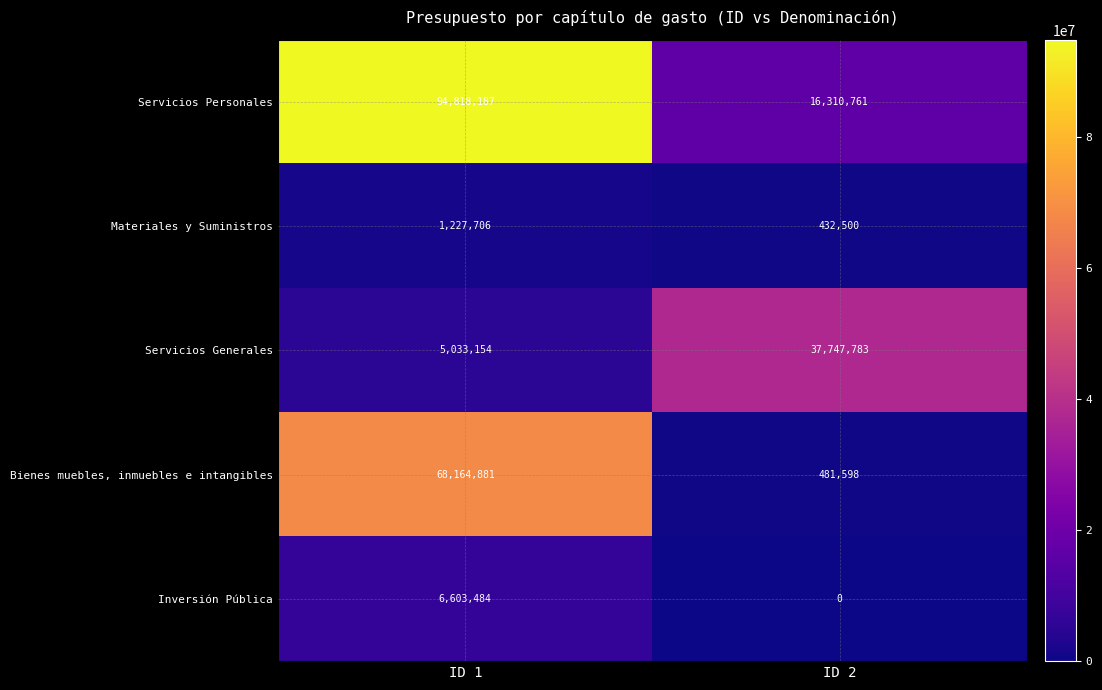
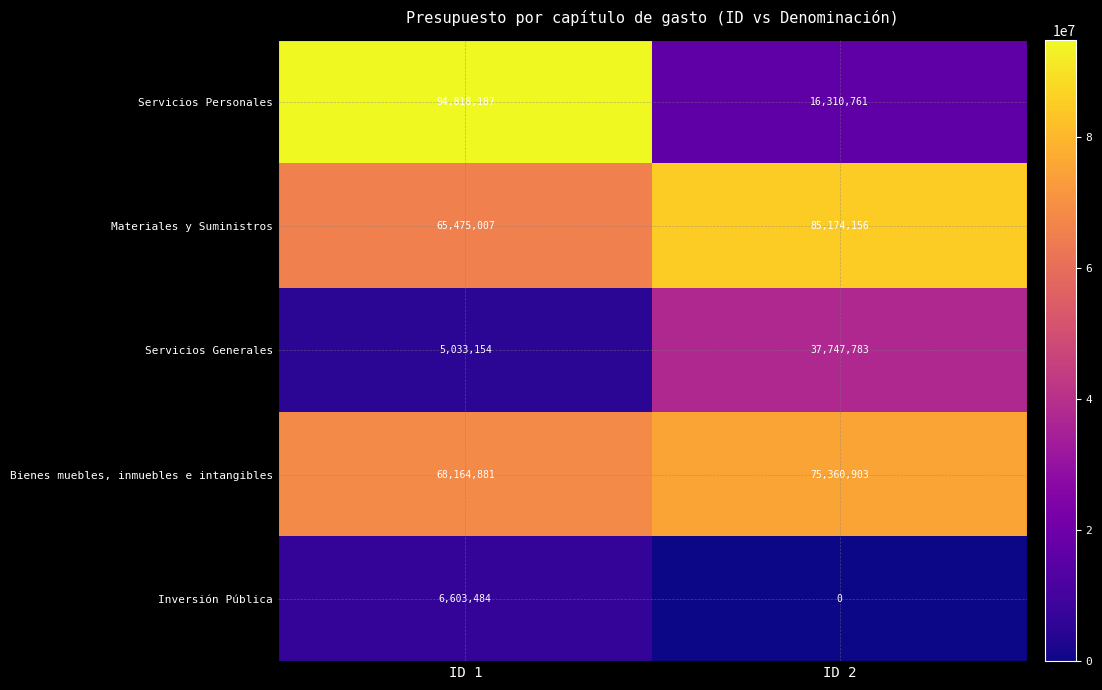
Materiales y Suministros, ID 1: 1,227,706 -> 65,475,007
Materiales y Suministros, ID 2: 432,500 -> 85,174,156
Bienes muebles, inmuebles e intangibles, ID 2: 481,598 -> 75,360,903
